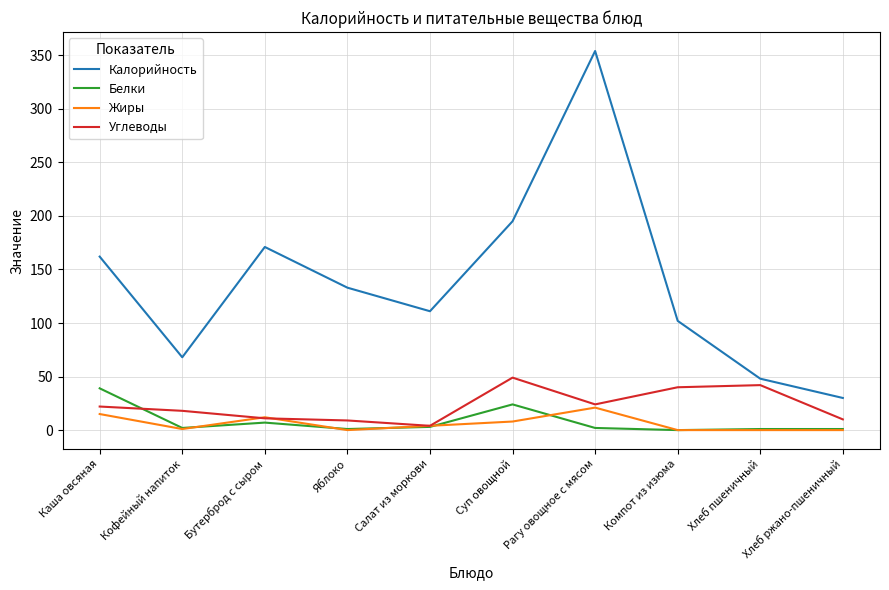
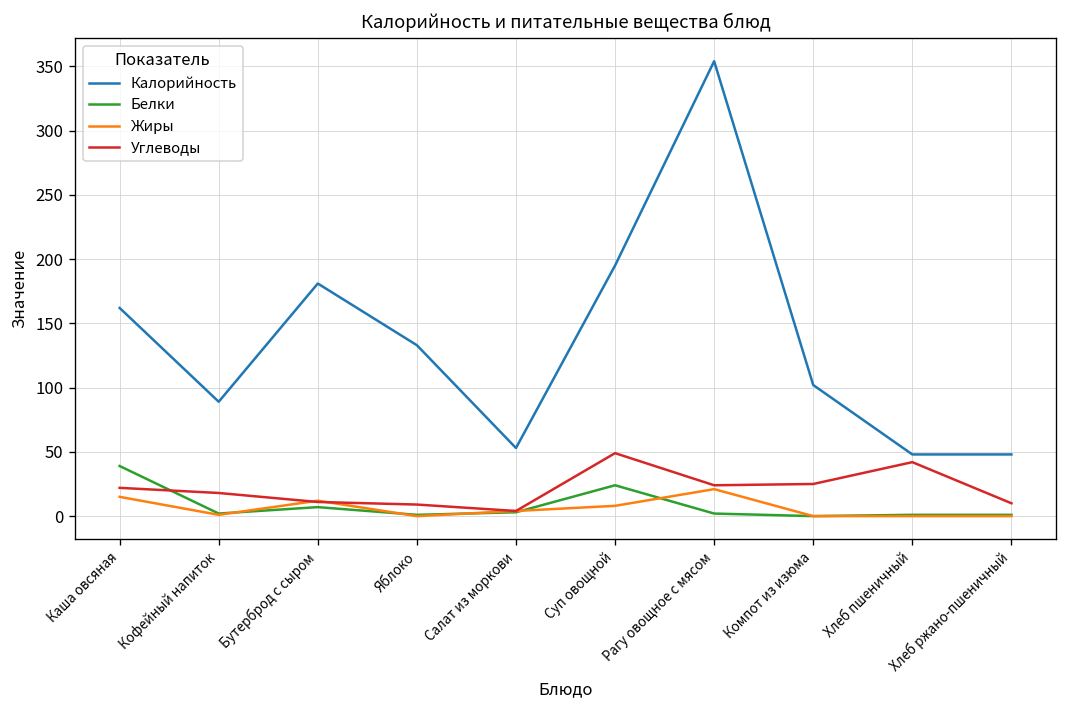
Калорийность, Кофейный напиток: 68 -> 89
Калорийность, Бутерброд с сыром: 171 -> 181
Калорийность, Салат из моркови: 111 -> 53
Углеводы, Компот из изюма: 40 -> 25
Калорийность, Хлеб ржано-пшеничный: 30 -> 48
